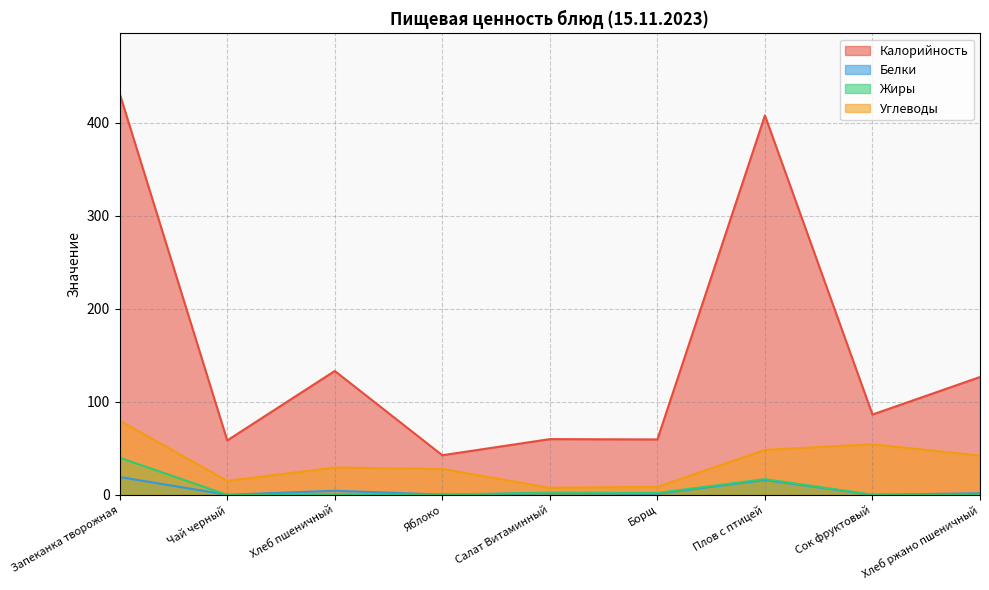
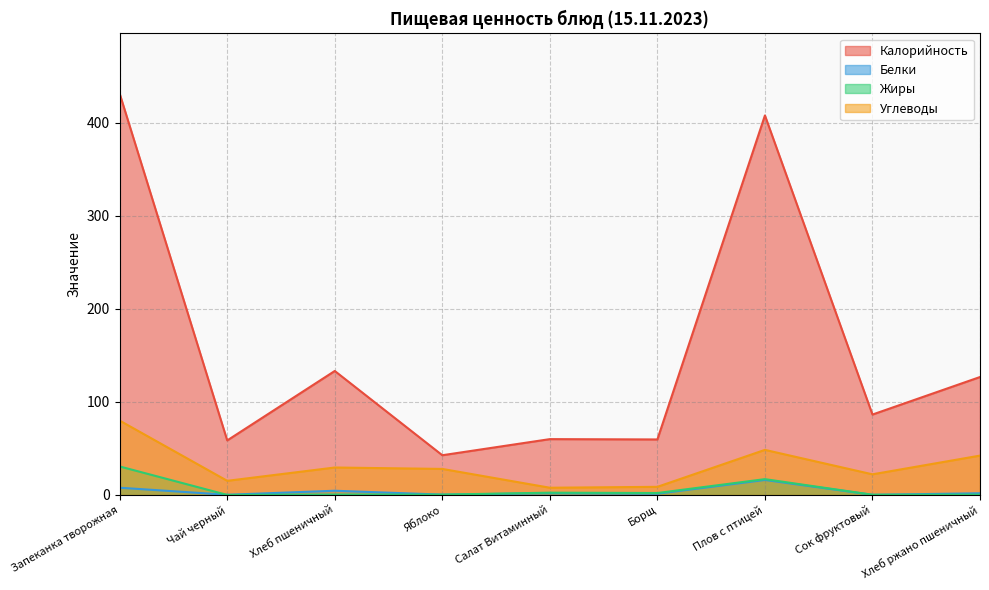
Белки, Запеканка творожная: 20 -> 10
Жиры, Запеканка творожная: 40 -> 30
Углеводы, Сок фруктовый: 50 -> 20
